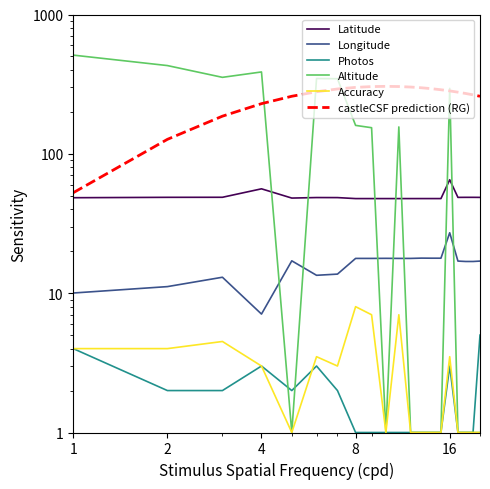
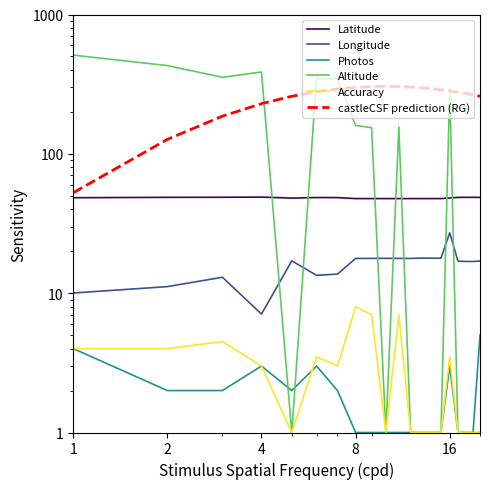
Latitude, 4: 56 -> 49
Latitude, 16: 70 -> 48
